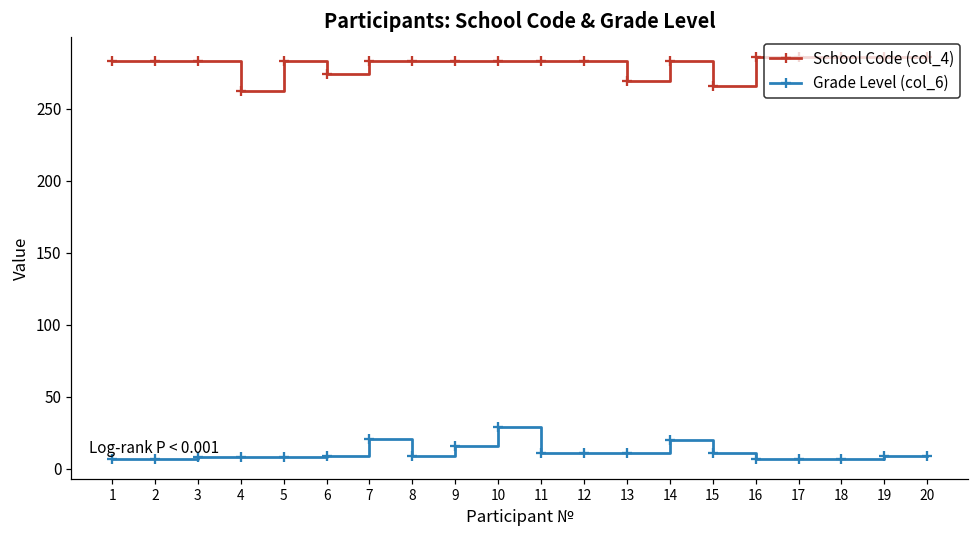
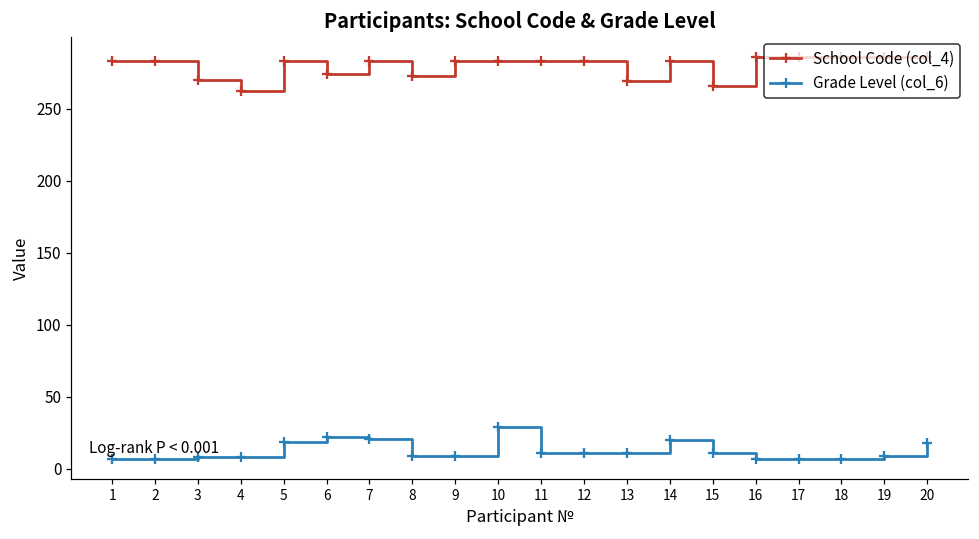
School Code (col_4), 3: 283 -> 270
Grade Level (col_6), 5: 8 -> 19
Grade Level (col_6), 6: 9 -> 22
School Code (col_4), 8: 283 -> 273
Grade Level (col_6), 9: 16 -> 9
Grade Level (col_6), 20: 9 -> 18
